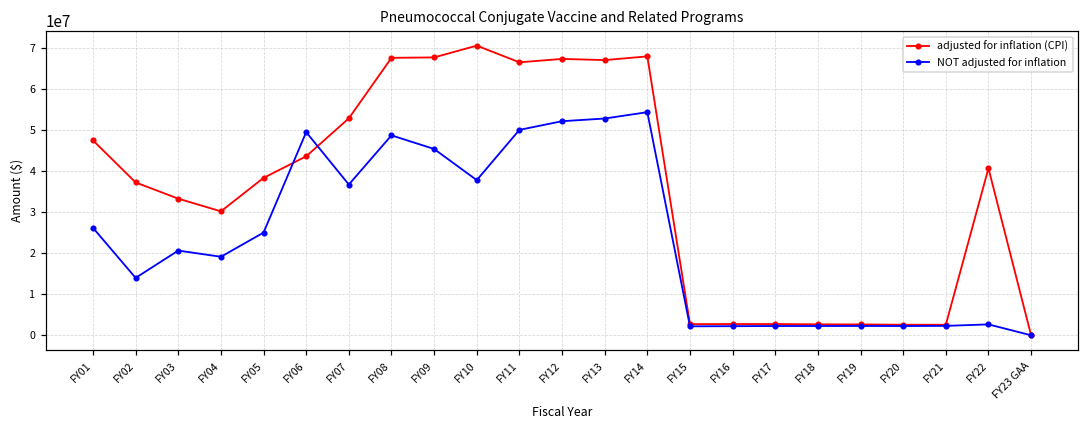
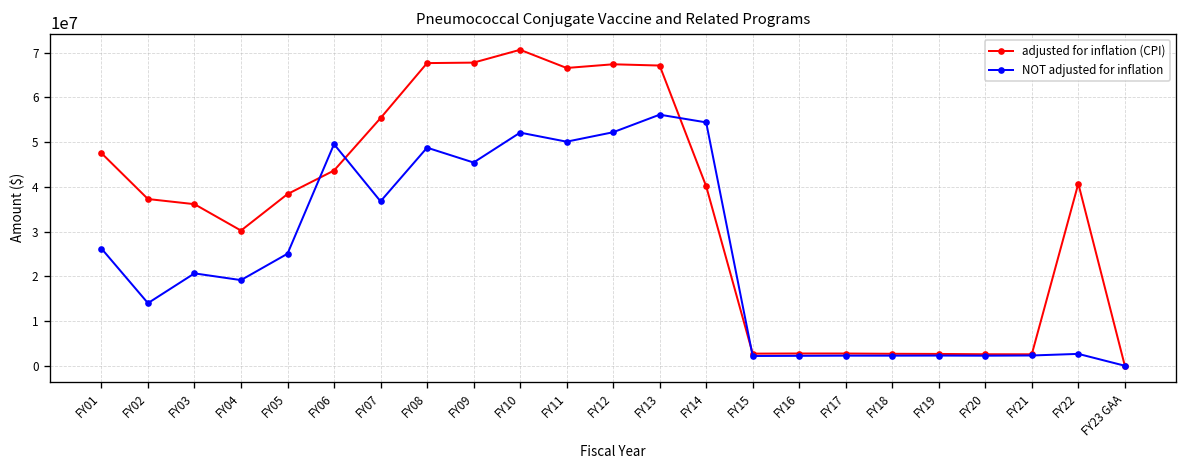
adjusted for inflation (CPI), FY03: 33000000 -> 36000000
adjusted for inflation (CPI), FY07: 53000000 -> 55000000
NOT adjusted for inflation, FY10: 38000000 -> 52000000
NOT adjusted for inflation, FY13: 53000000 -> 56000000
adjusted for inflation (CPI), FY14: 68000000 -> 40000000
